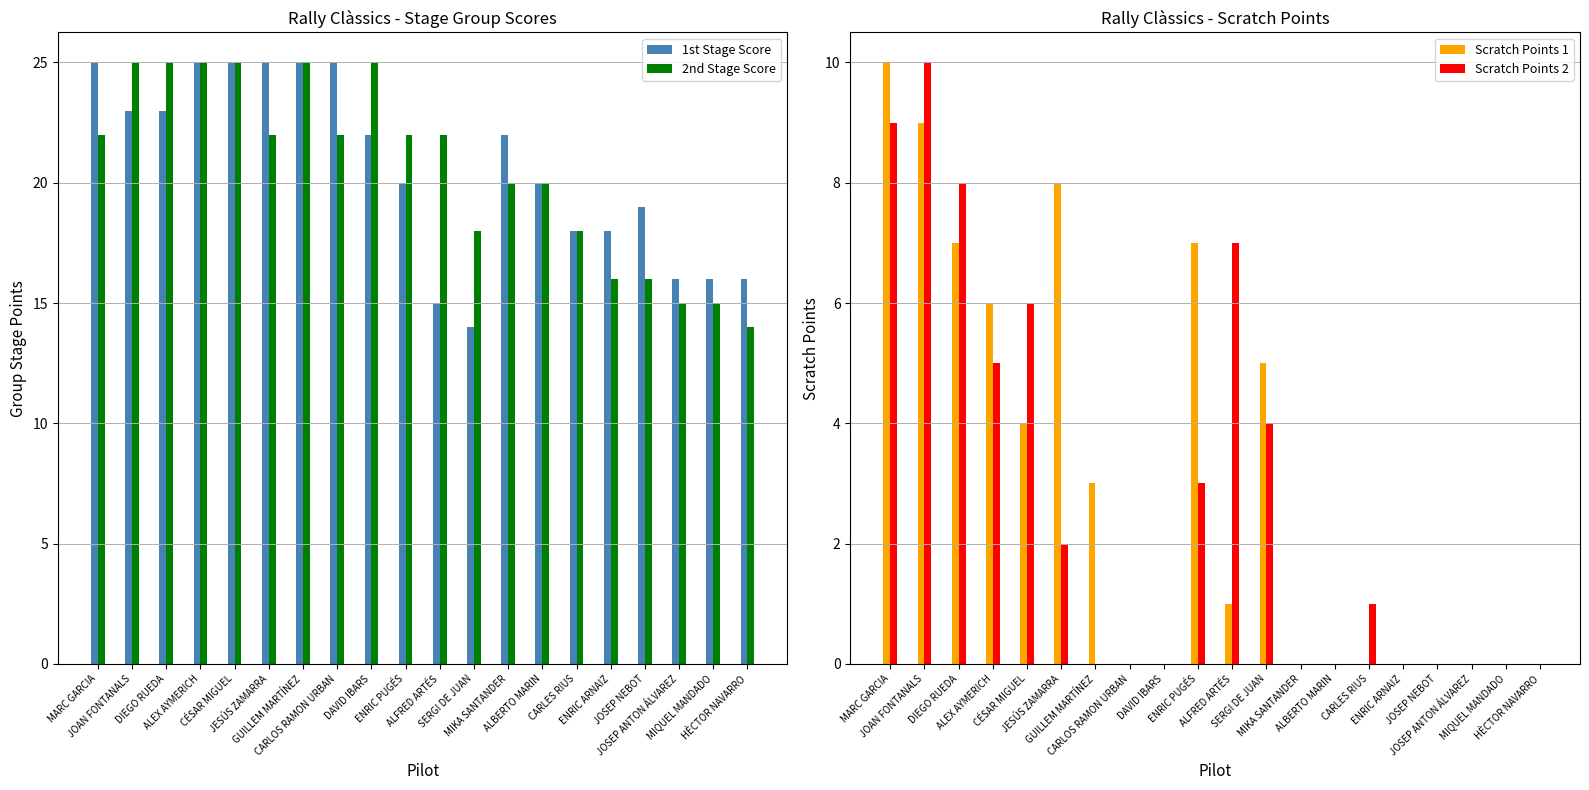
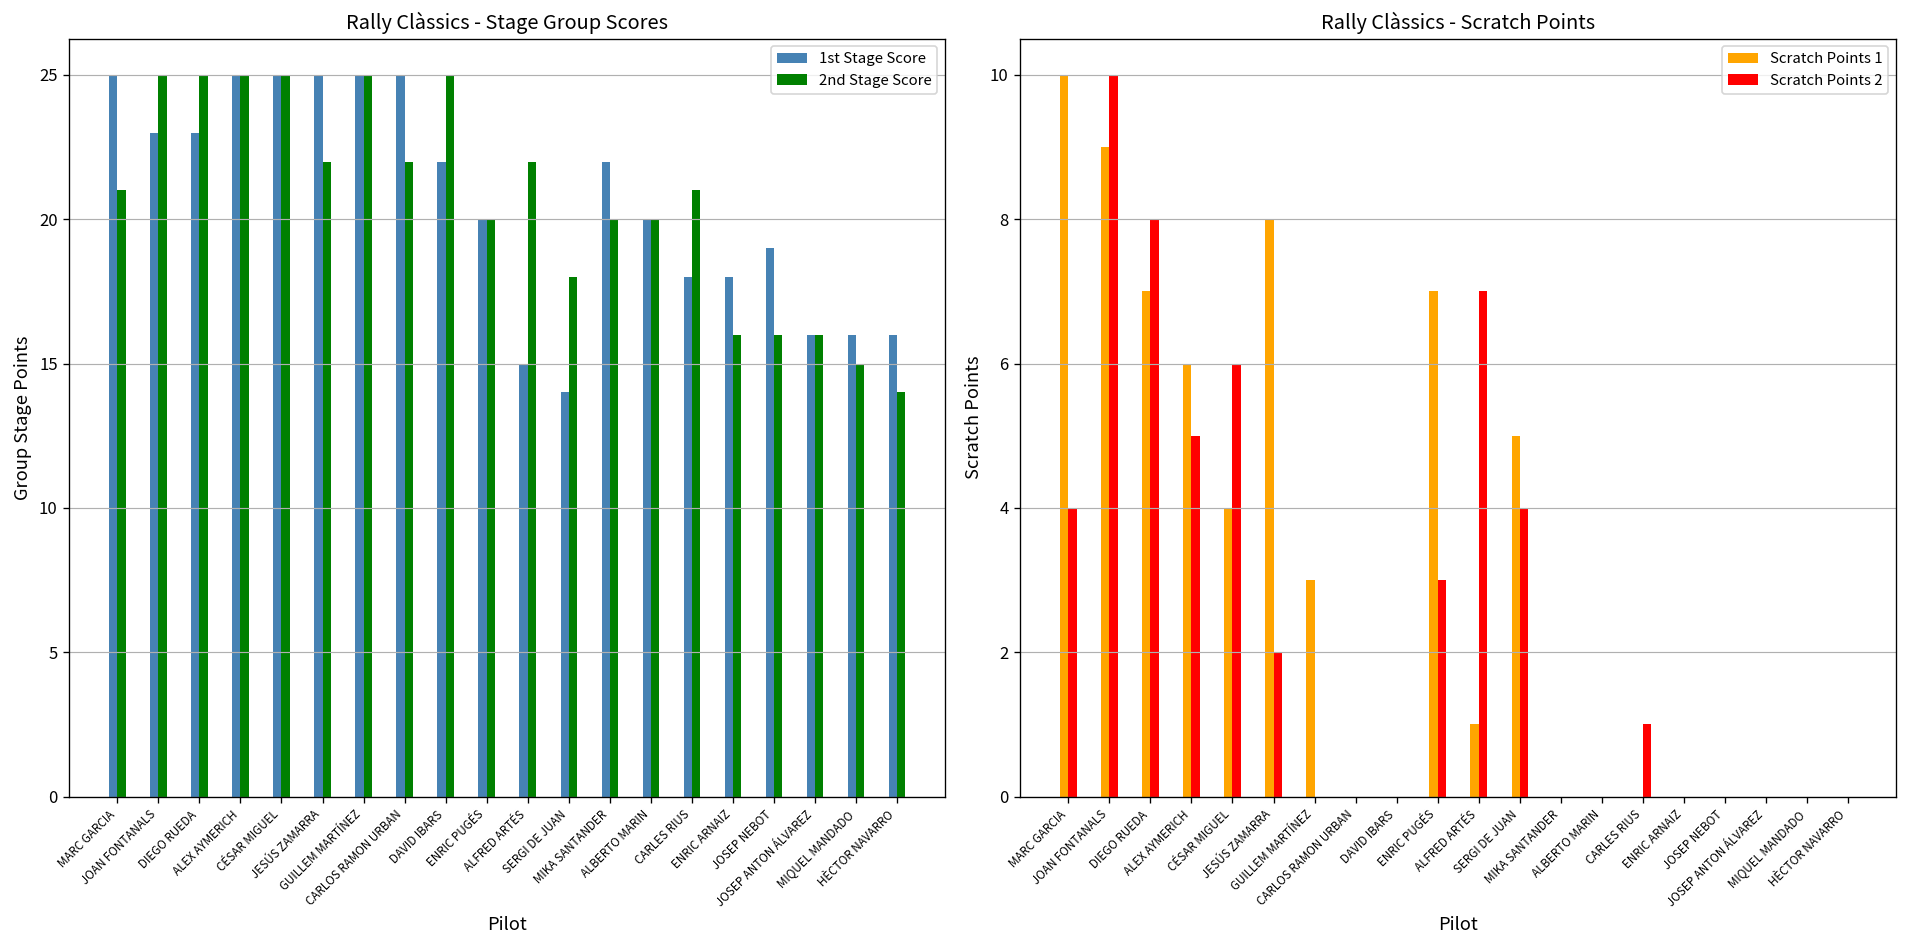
Rally Clàssics - Stage Group Scores, 2nd Stage Score, MARC GARCIA: 22 -> 21
Rally Clàssics - Stage Group Scores, 2nd Stage Score, ENRIC PUGÉS: 22 -> 20
Rally Clàssics - Stage Group Scores, 2nd Stage Score, CARLES RIUS: 18 -> 21
Rally Clàssics - Stage Group Scores, 2nd Stage Score, JOSEP ANTON ÁLVAREZ: 15 -> 16
Rally Clàssics - Scratch Points, Scratch Points 2, MARC GARCIA: 9 -> 4
